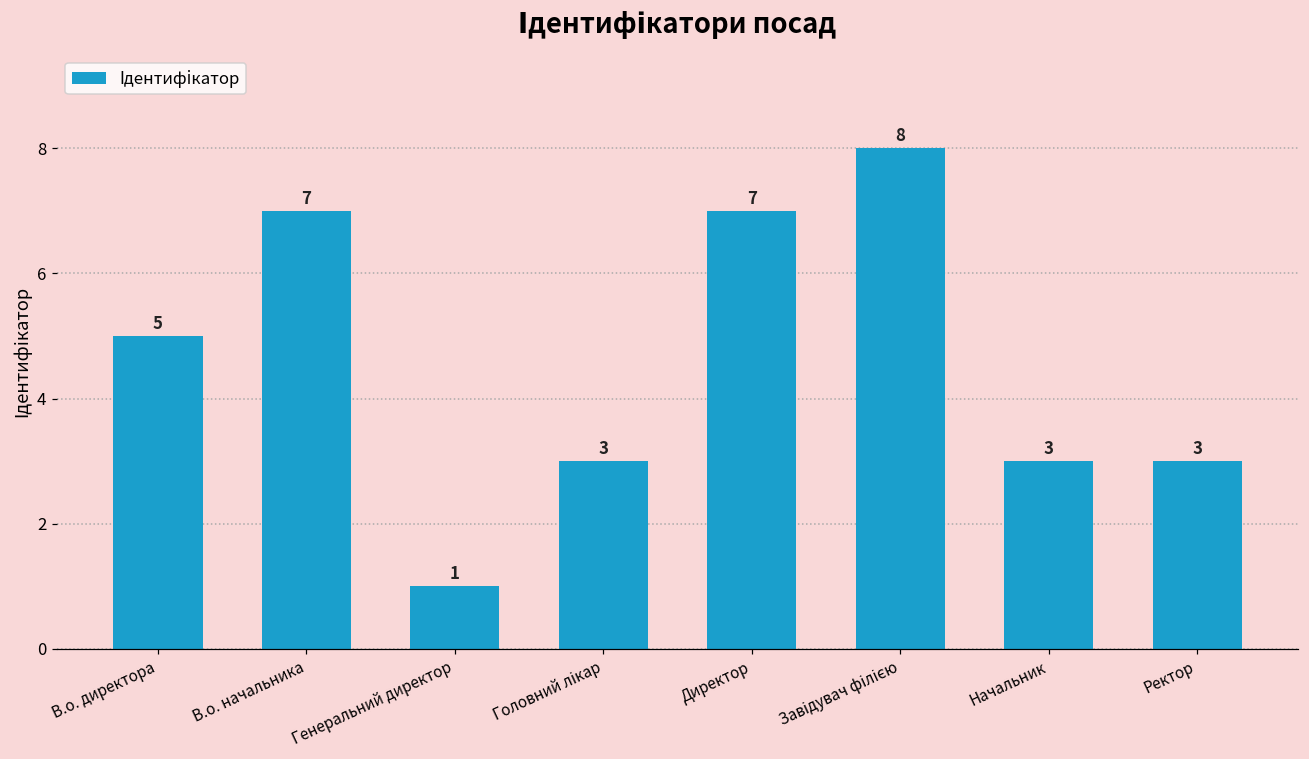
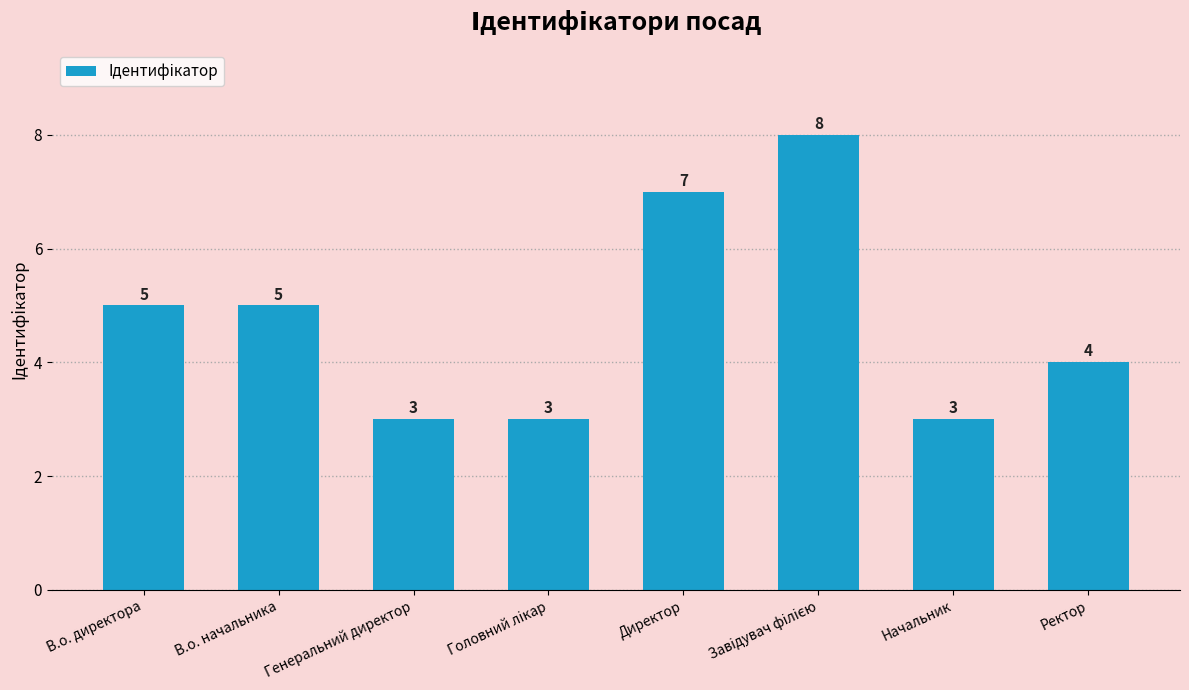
В.о. начальника: 7 -> 5
Генеральний директор: 1 -> 3
Ректор: 3 -> 4
